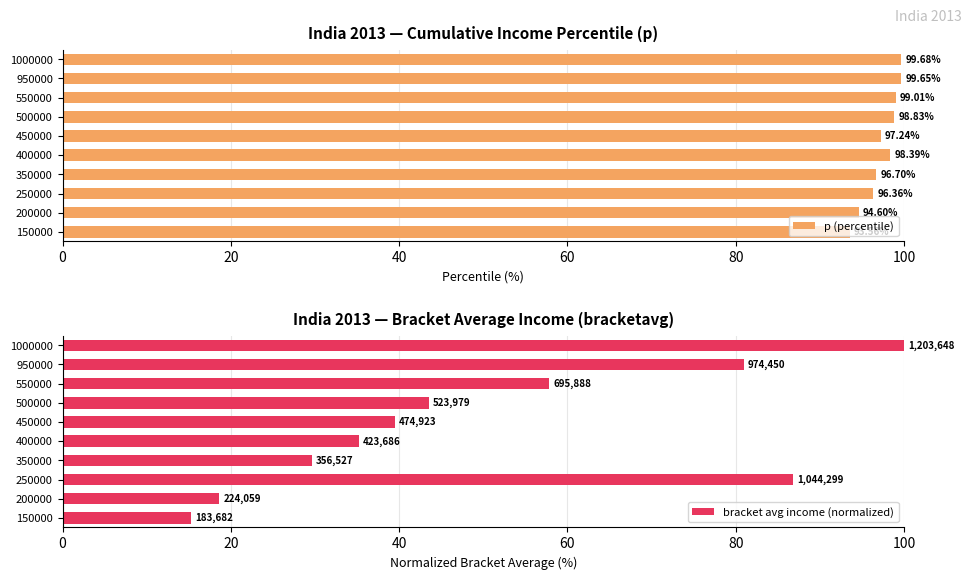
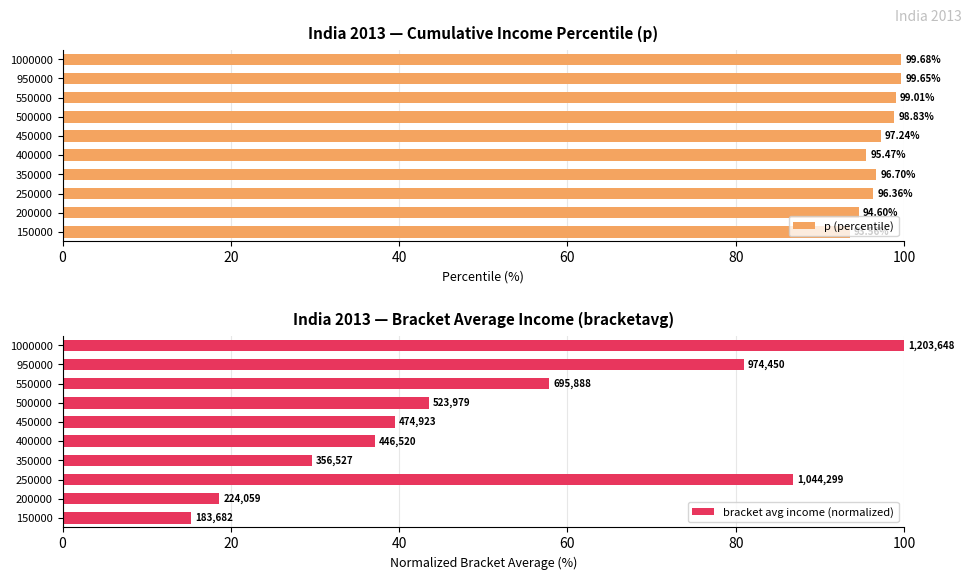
India 2013 — Cumulative Income Percentile (p), 400000: 98.39% -> 95.47%
India 2013 — Bracket Average Income (bracketavg), 400000: 423,686 -> 446,520
